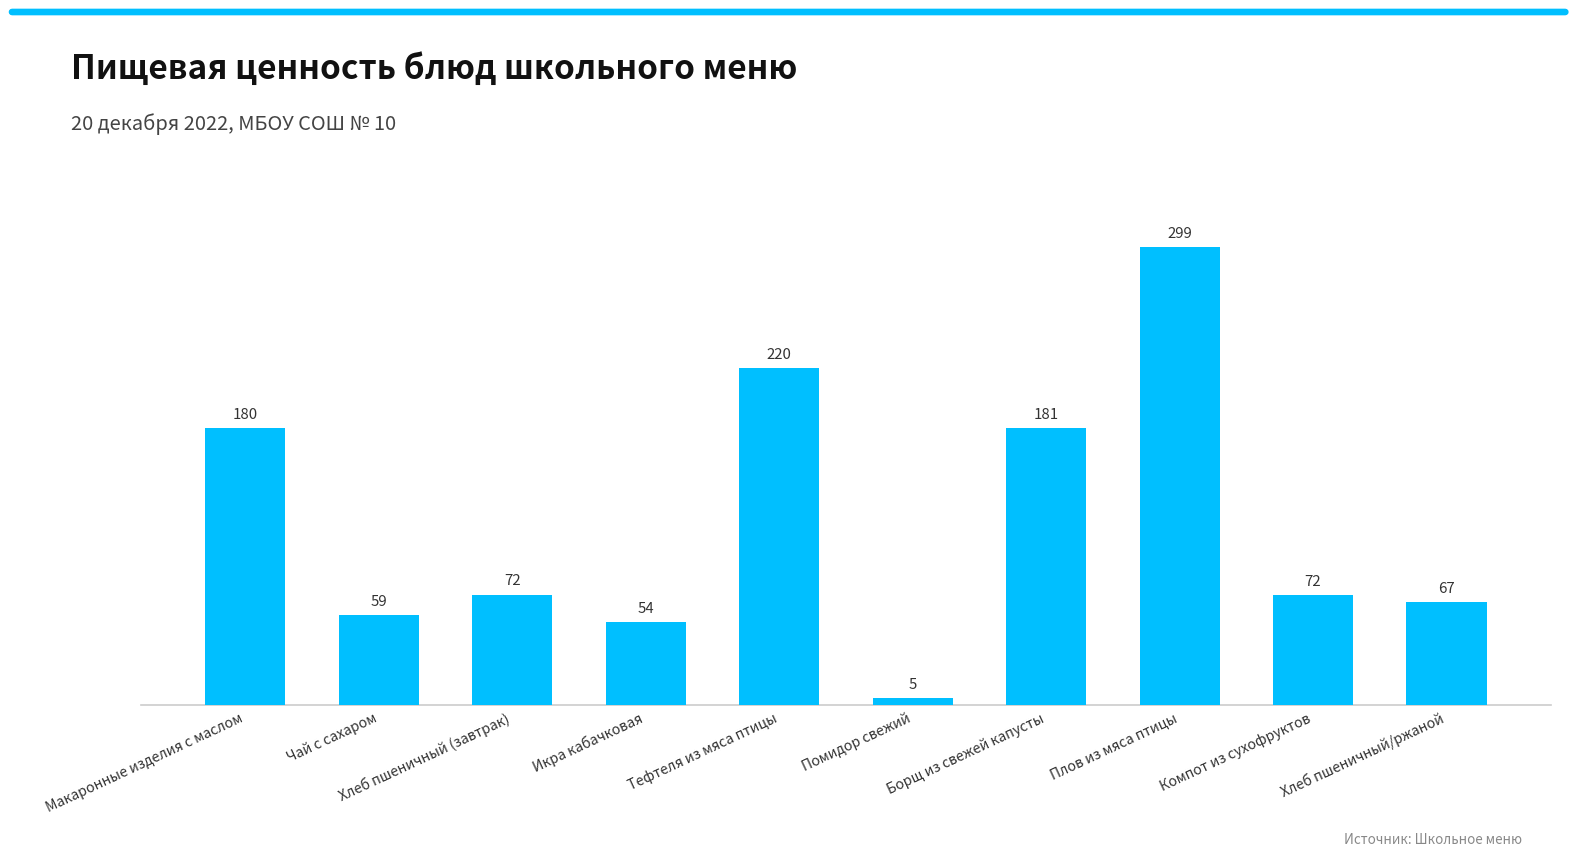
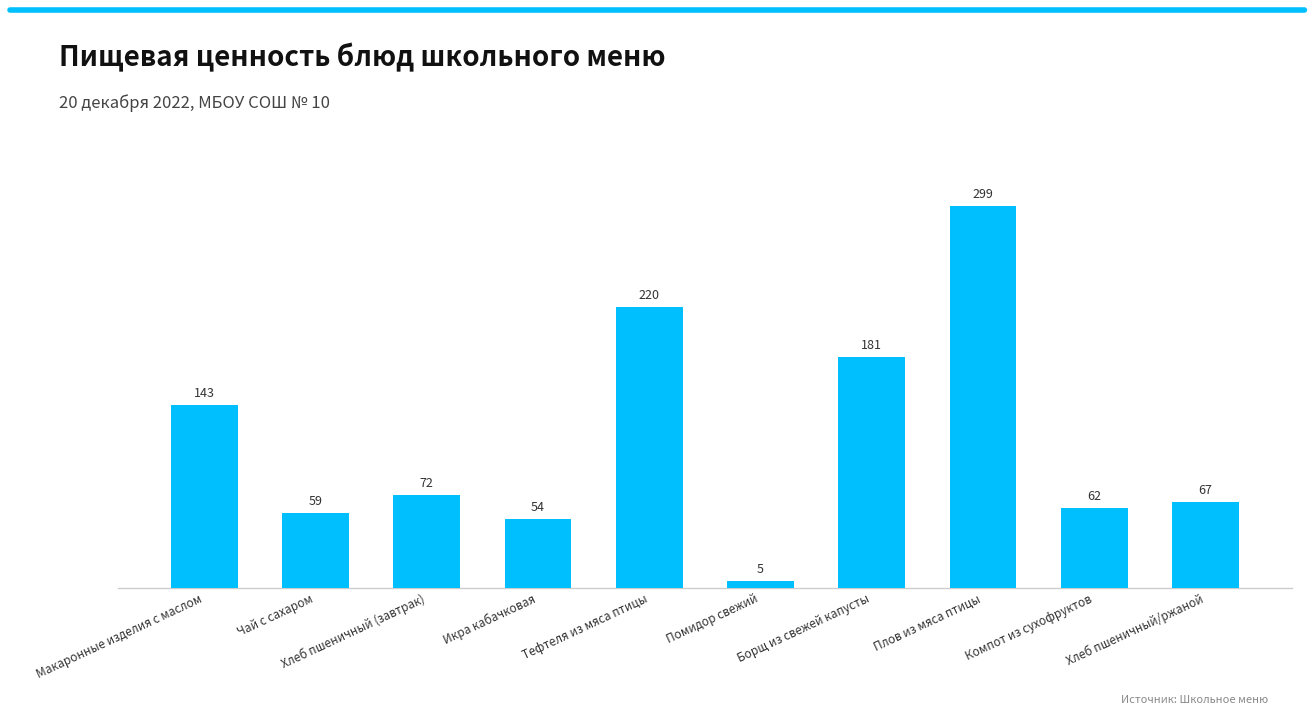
Макаронные изделия с маслом: 180 -> 143
Компот из сухофруктов: 72 -> 62
